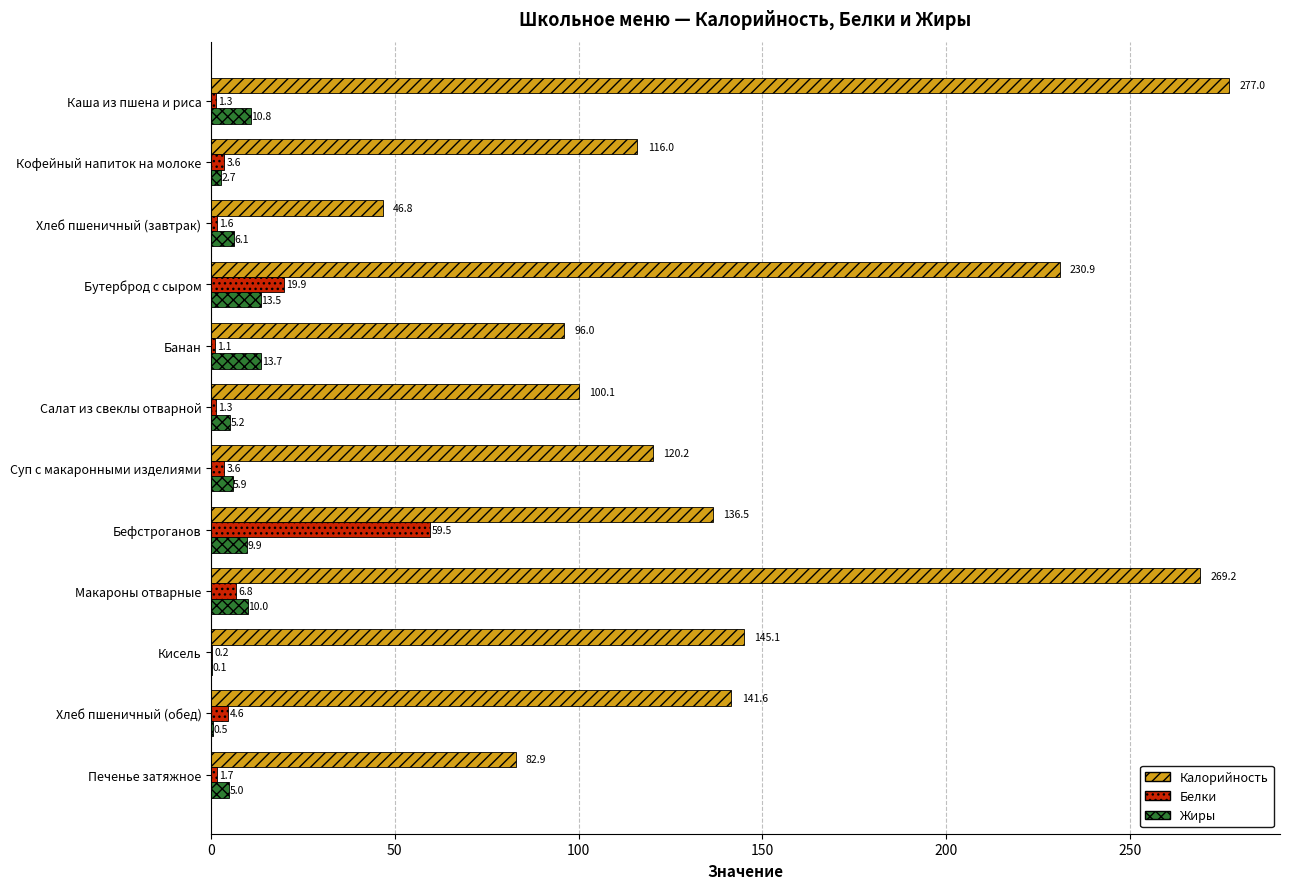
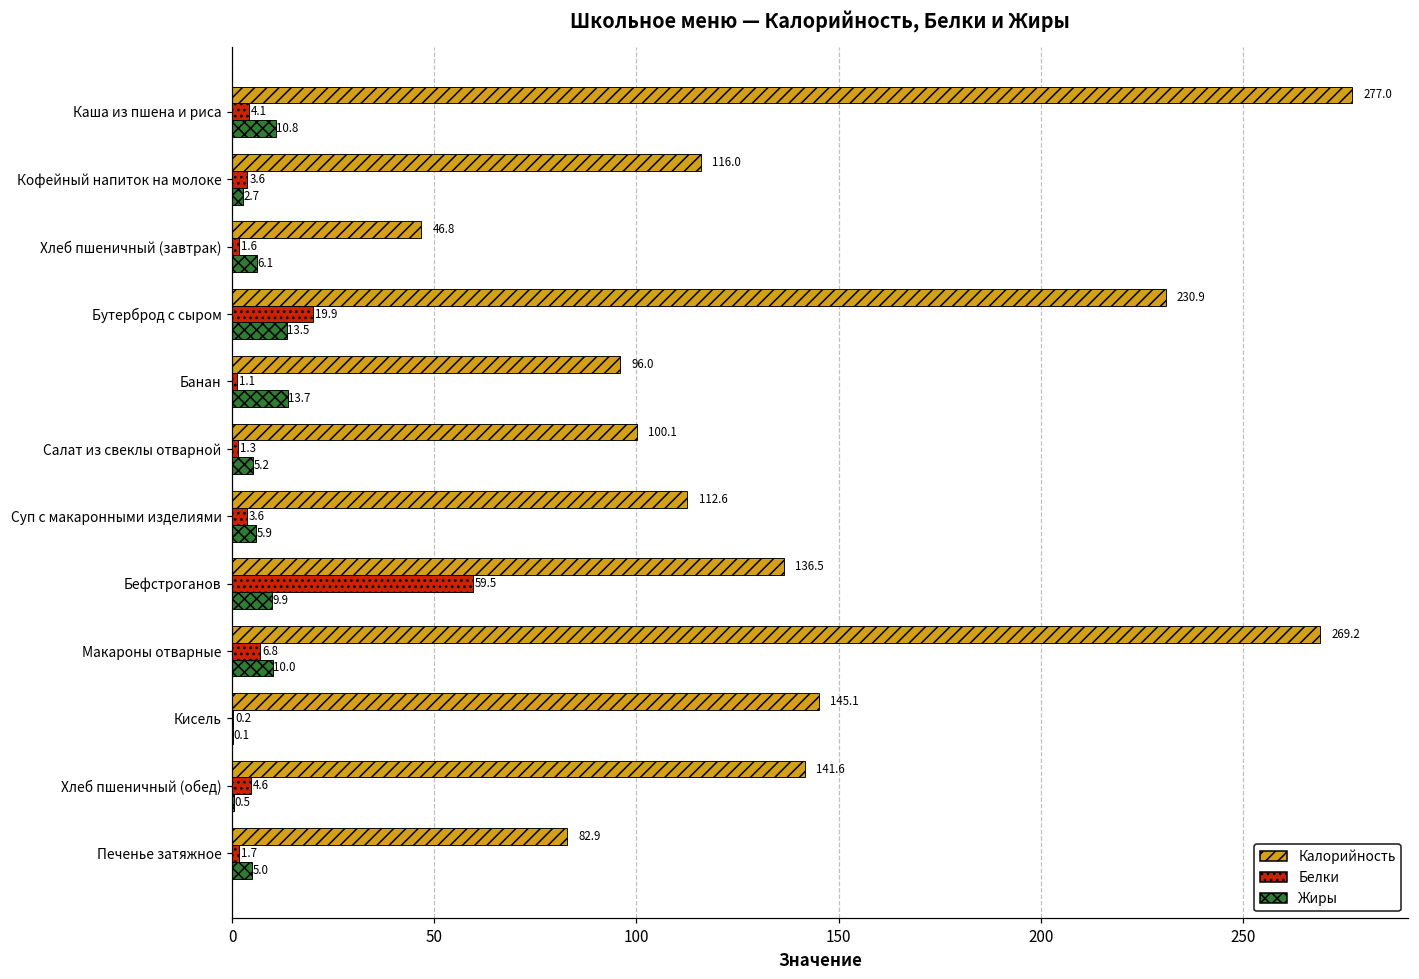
Белки, Каша из пшена и риса: 1.3 -> 4.1
Калорийность, Суп с макаронными изделиями: 120.2 -> 112.6
